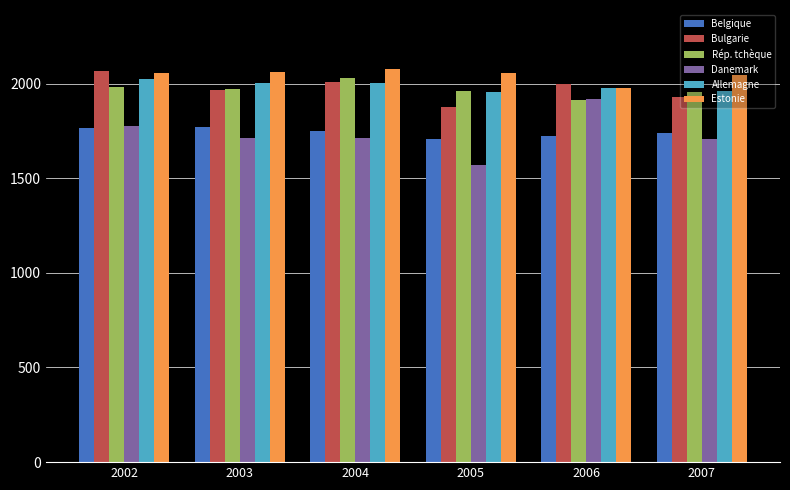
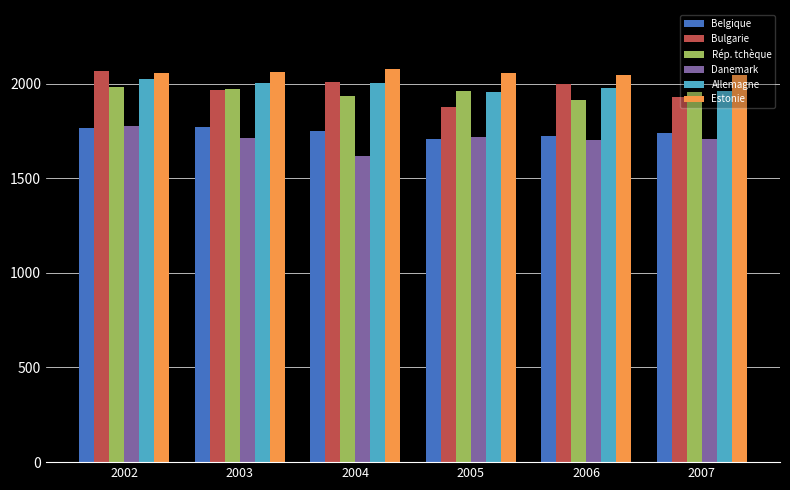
Rép. tchèque, 2004: 2030 -> 1930
Danemark, 2004: 1710 -> 1620
Danemark, 2005: 1570 -> 1720
Danemark, 2006: 1920 -> 1700
Estonie, 2006: 1980 -> 2050
